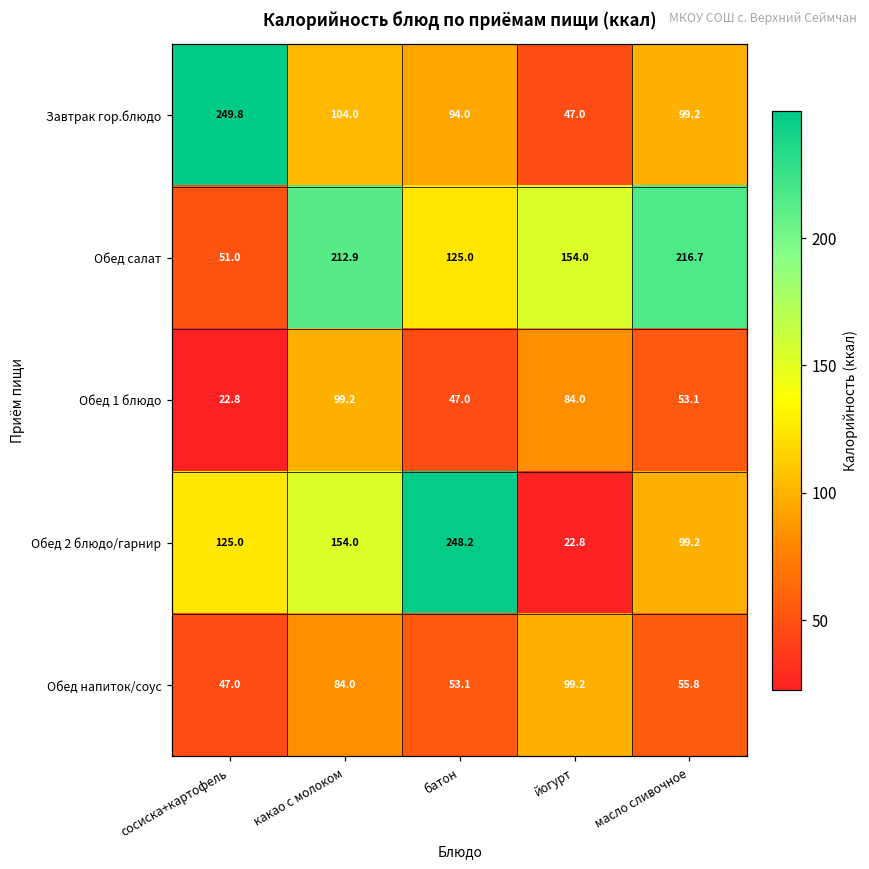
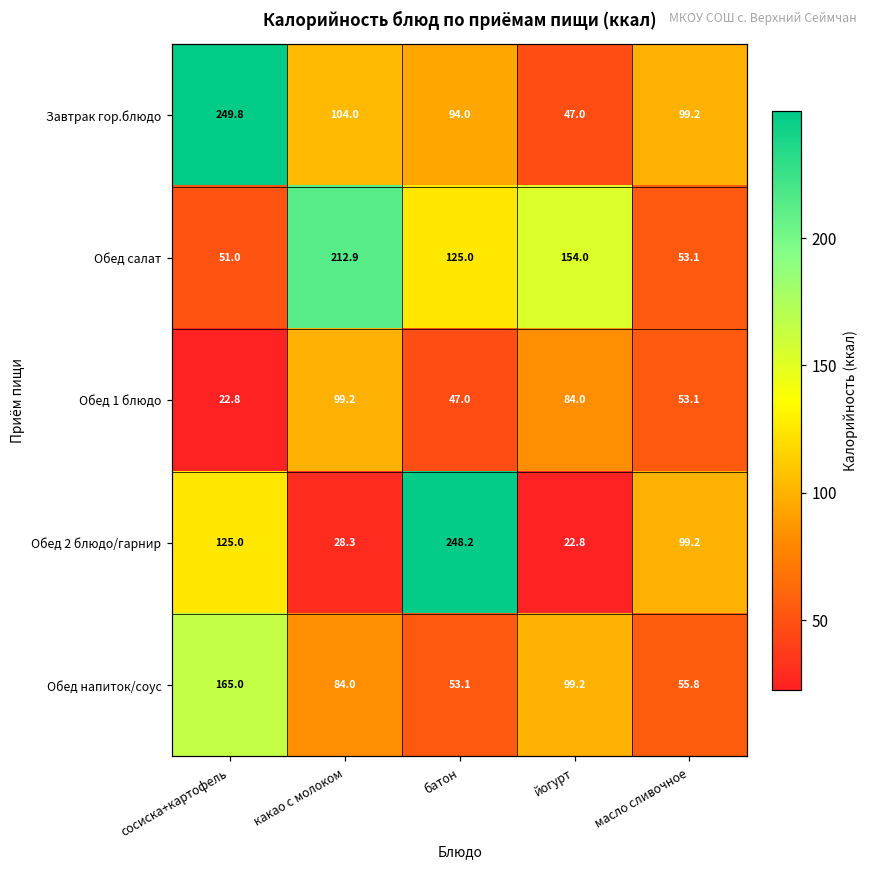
Обед салат, масло сливочное: 216.7 -> 53.1
Обед 2 блюдо/гарнир, какао с молоком: 154.0 -> 28.3
Обед напиток/соус, сосиска+картофель: 47.0 -> 165.0
